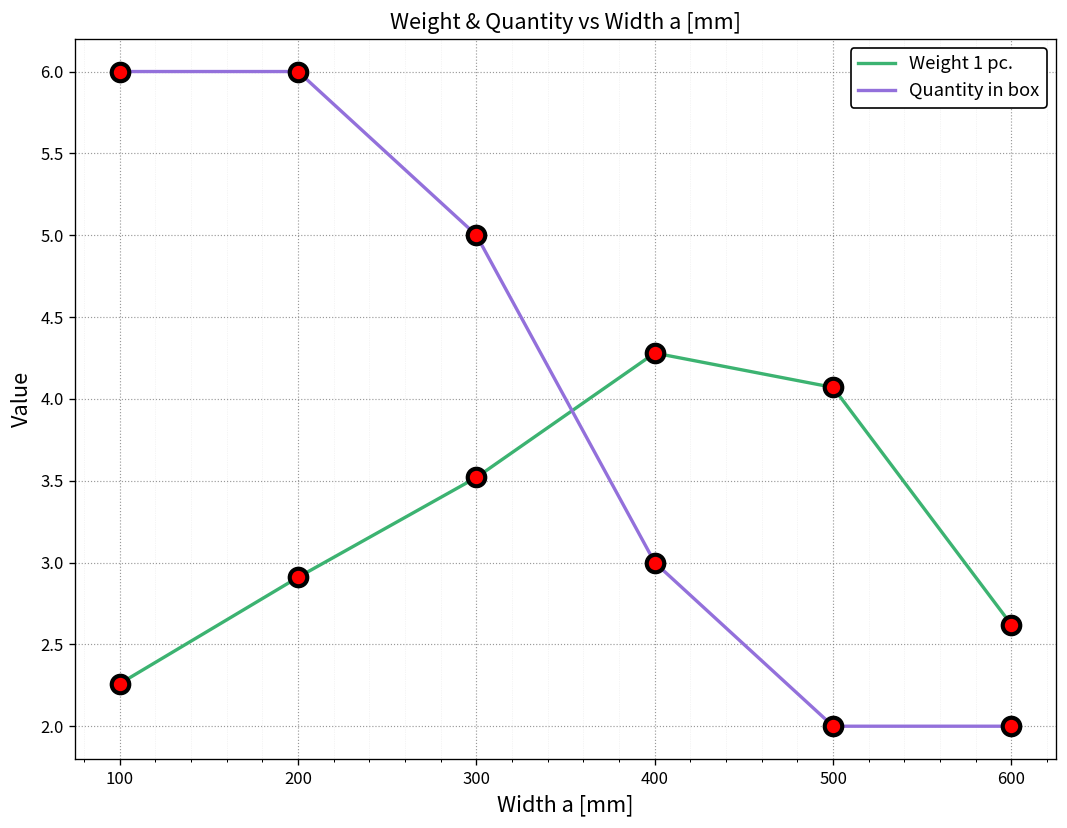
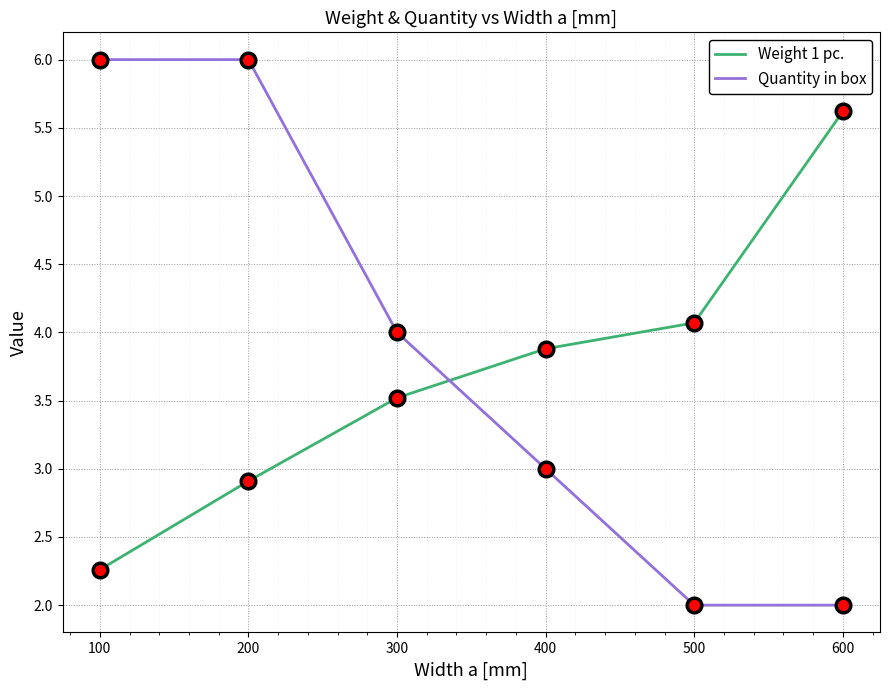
Quantity in box, 300: 5 -> 4
Weight 1 pc., 400: 4.28 -> 3.88
Weight 1 pc., 600: 2.62 -> 5.62
